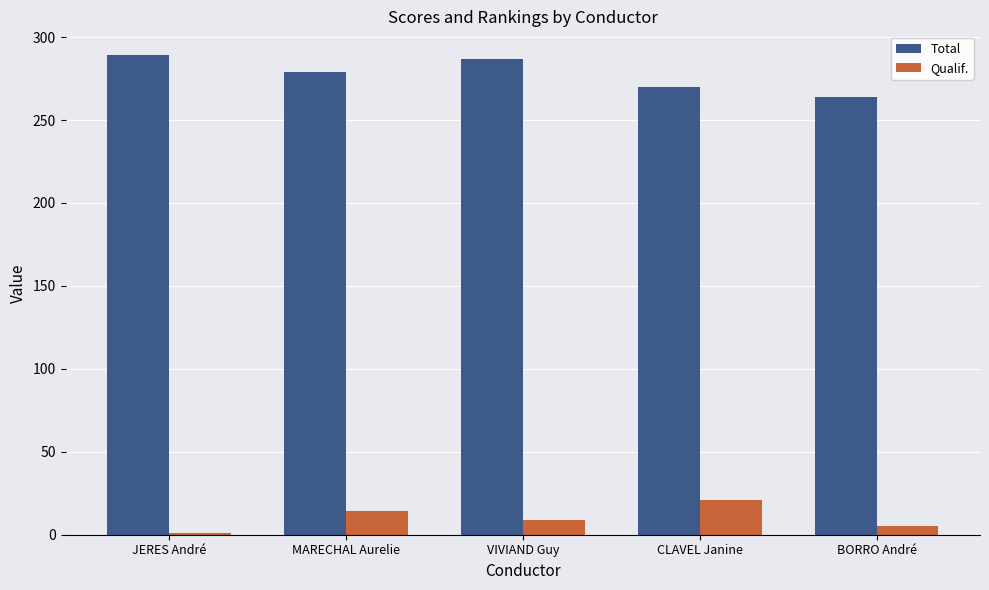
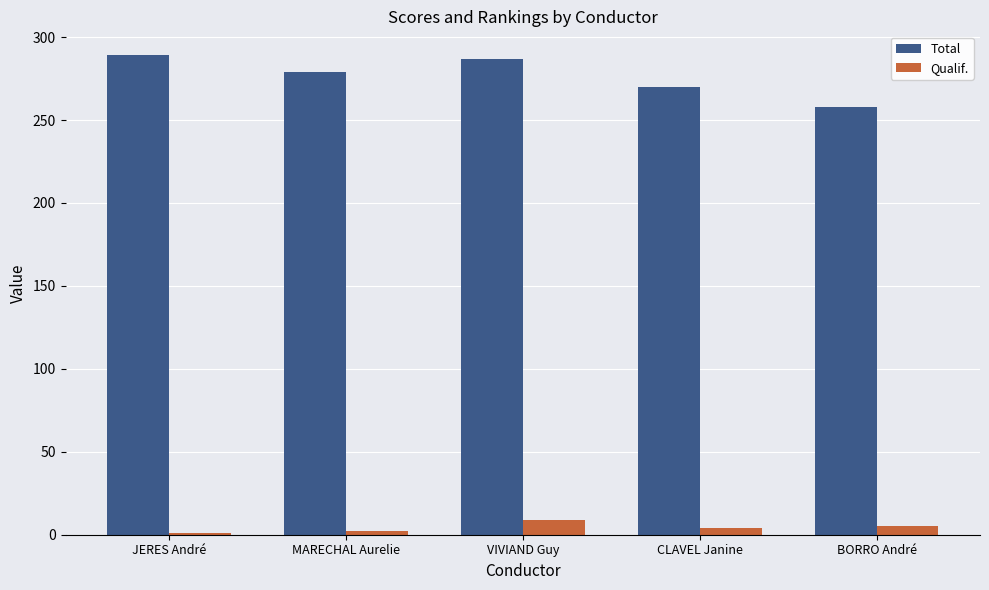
Qualif., MARECHAL Aurelie: 14 -> 2
Qualif., CLAVEL Janine: 21 -> 4
Total, BORRO André: 264 -> 258
